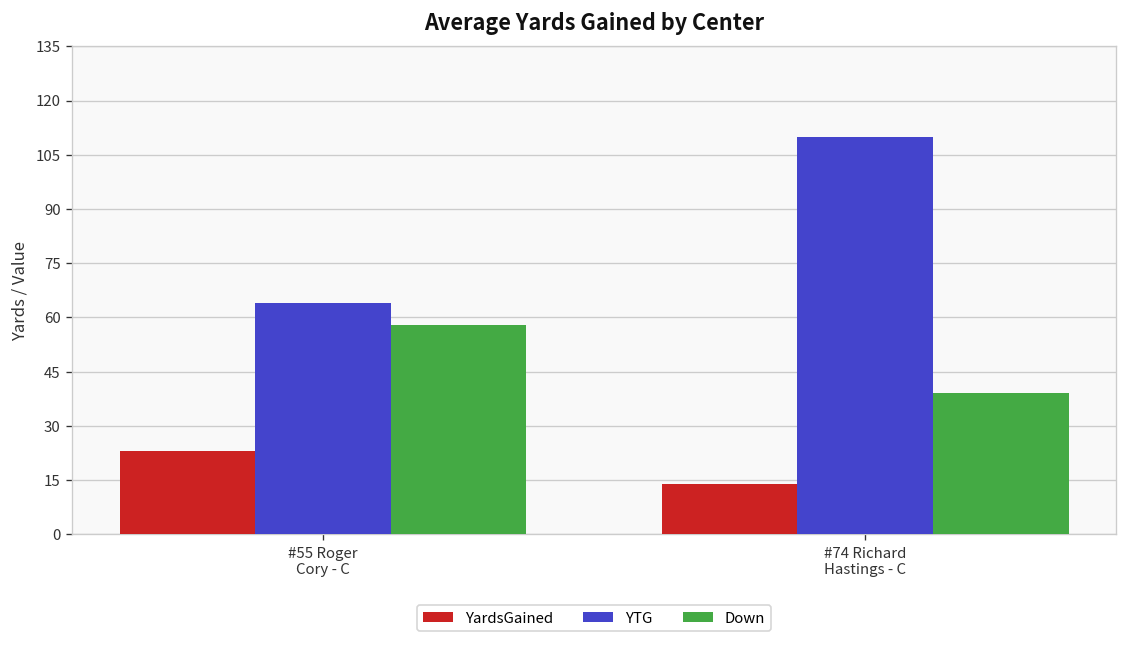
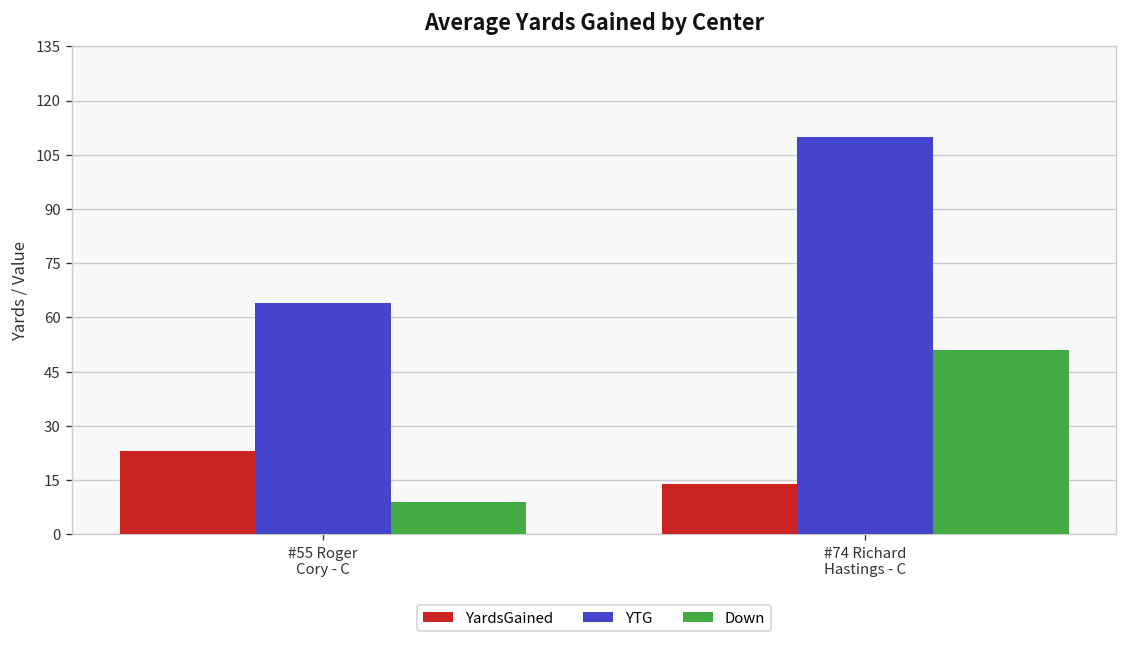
Down, #55 Roger Cory - C: 58 -> 9
Down, #74 Richard Hastings - C: 39 -> 51
